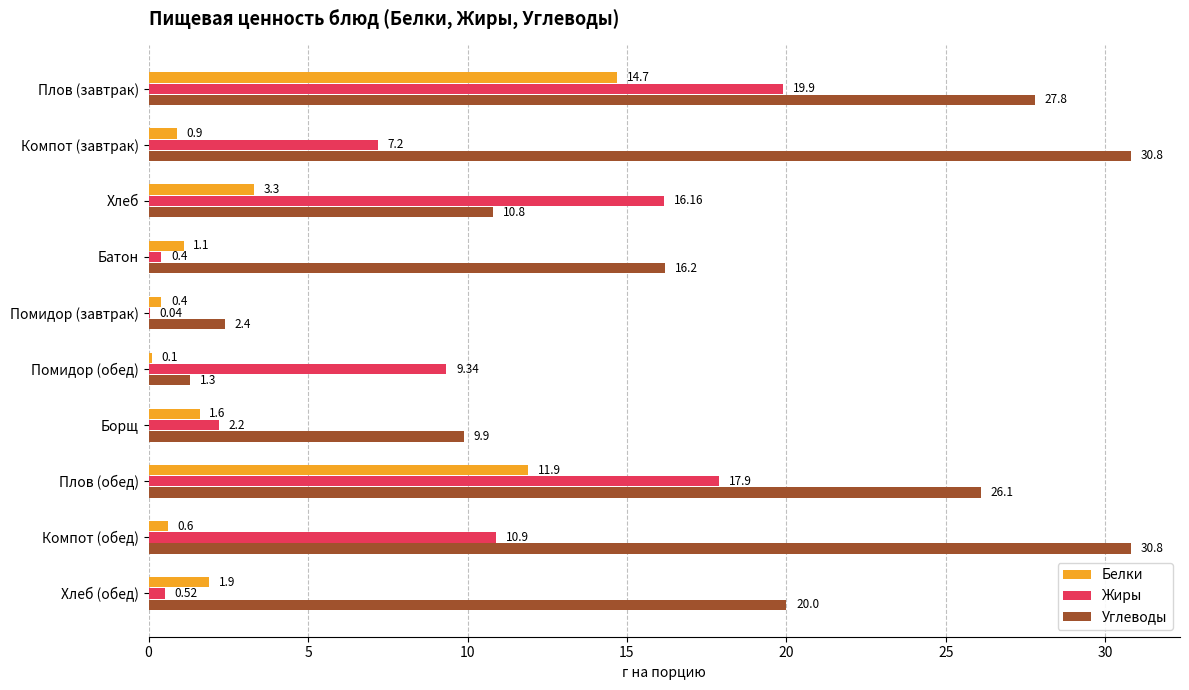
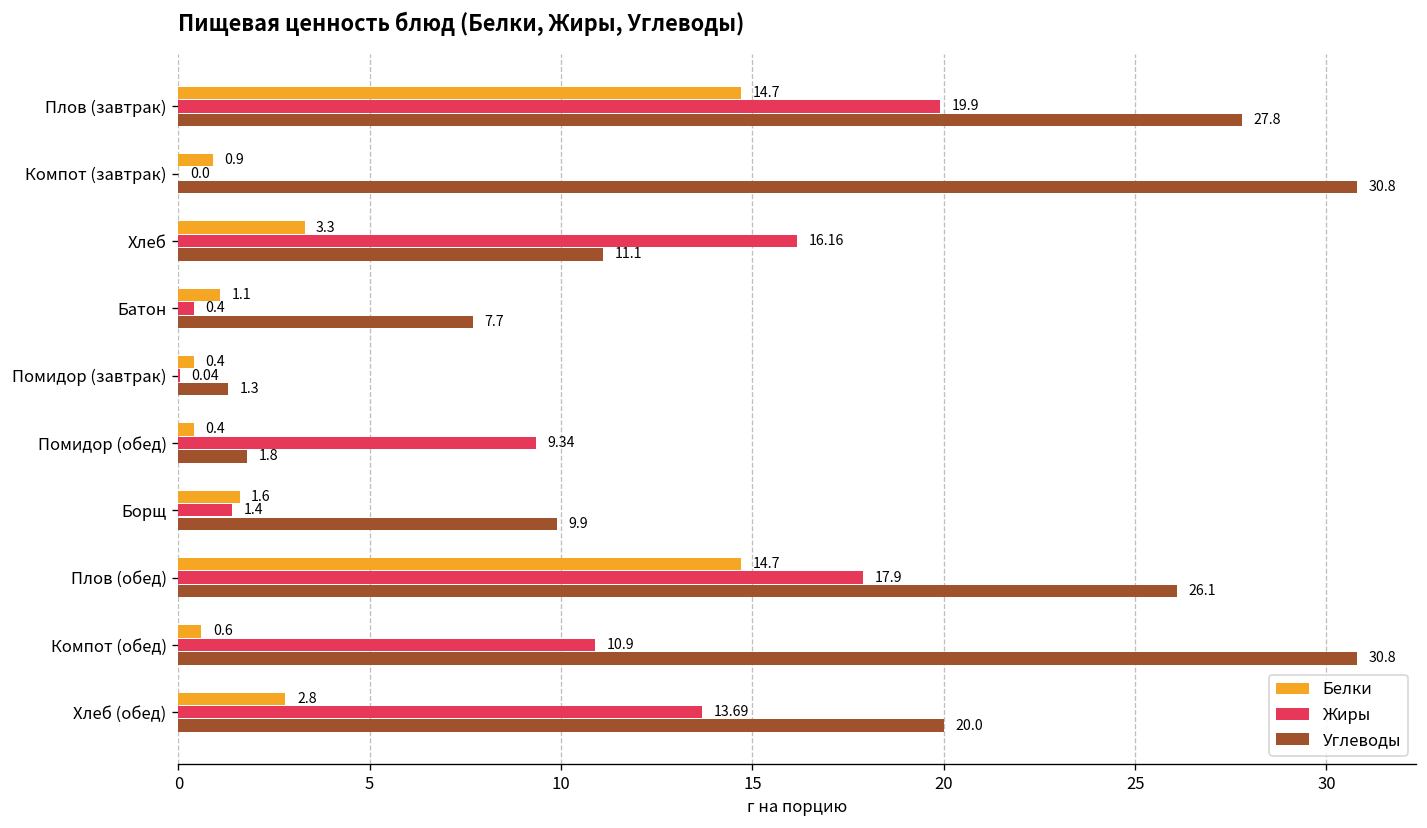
Жиры, Компот (завтрак): 7.2 -> 0.0
Углеводы, Хлеб: 10.8 -> 11.1
Углеводы, Батон: 16.2 -> 7.7
Углеводы, Помидор (завтрак): 2.4 -> 1.3
Белки, Помидор (обед): 0.1 -> 0.4
Углеводы, Помидор (обед): 1.3 -> 1.8
Жиры, Борщ: 2.2 -> 1.4
Белки, Плов (обед): 11.9 -> 14.7
Белки, Хлеб (обед): 1.9 -> 2.8
Жиры, Хлеб (обед): 0.52 -> 13.69
